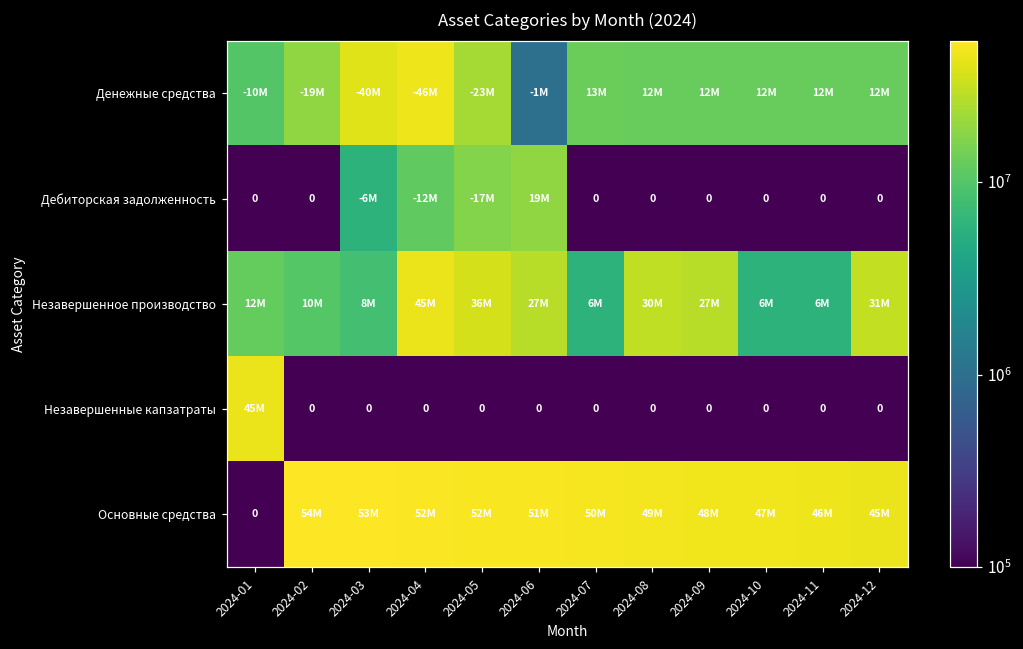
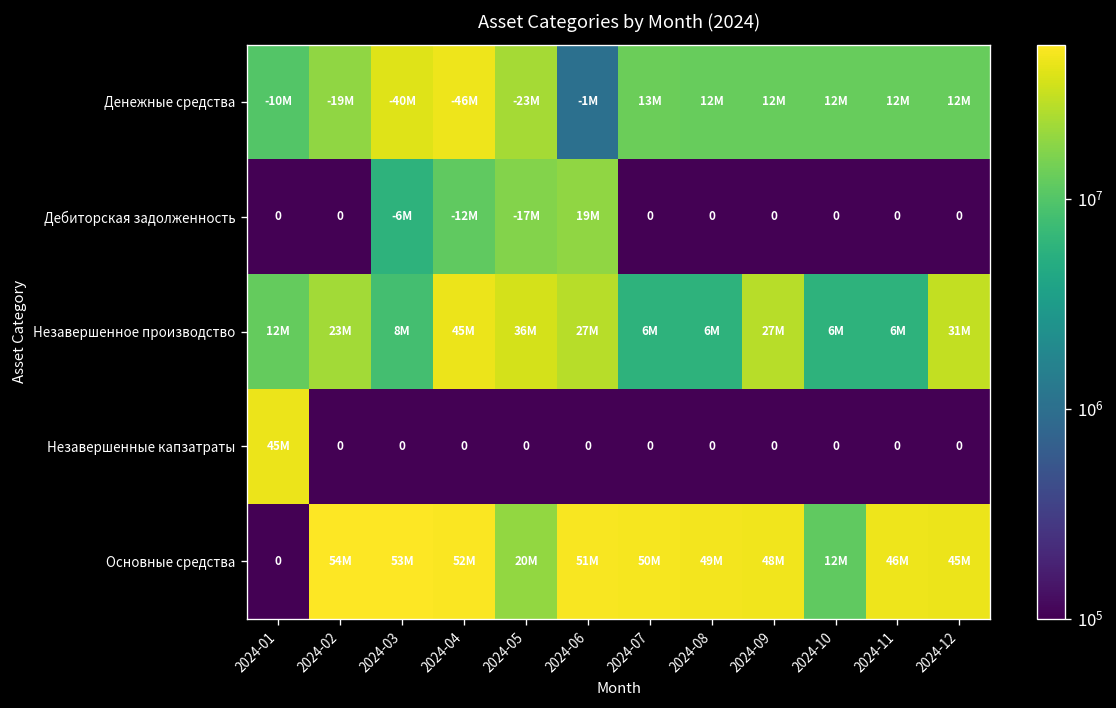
Незавершенное производство, 2024-02: 10M -> 23M
Незавершенное производство, 2024-08: 30M -> 6M
Основные средства, 2024-05: 52M -> 20M
Основные средства, 2024-10: 47M -> 12M
